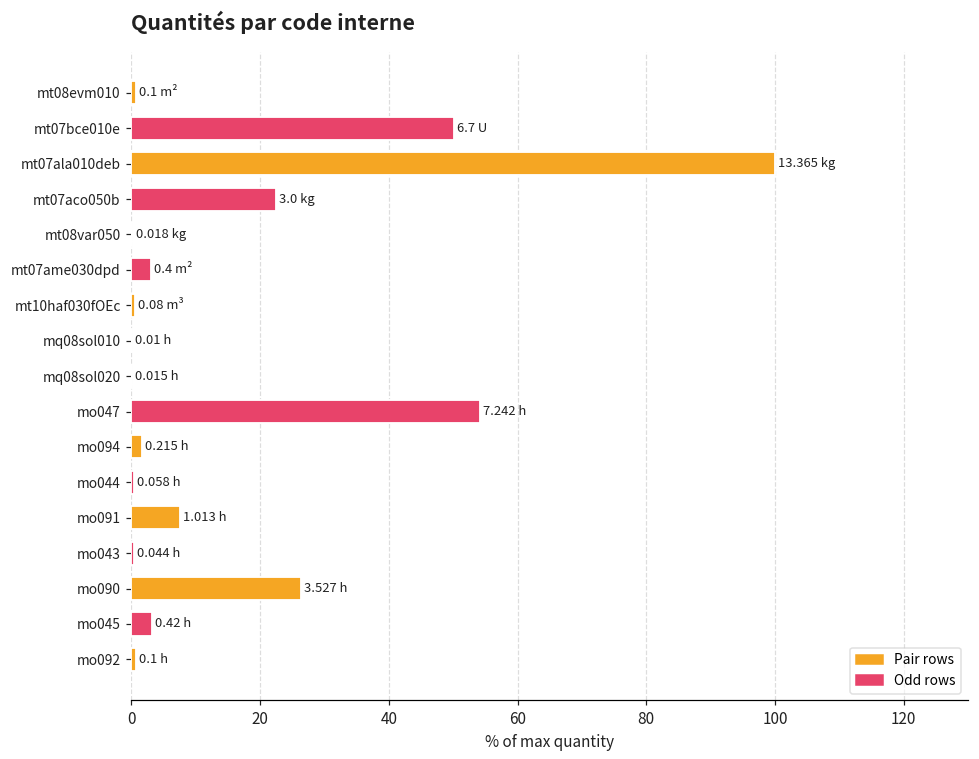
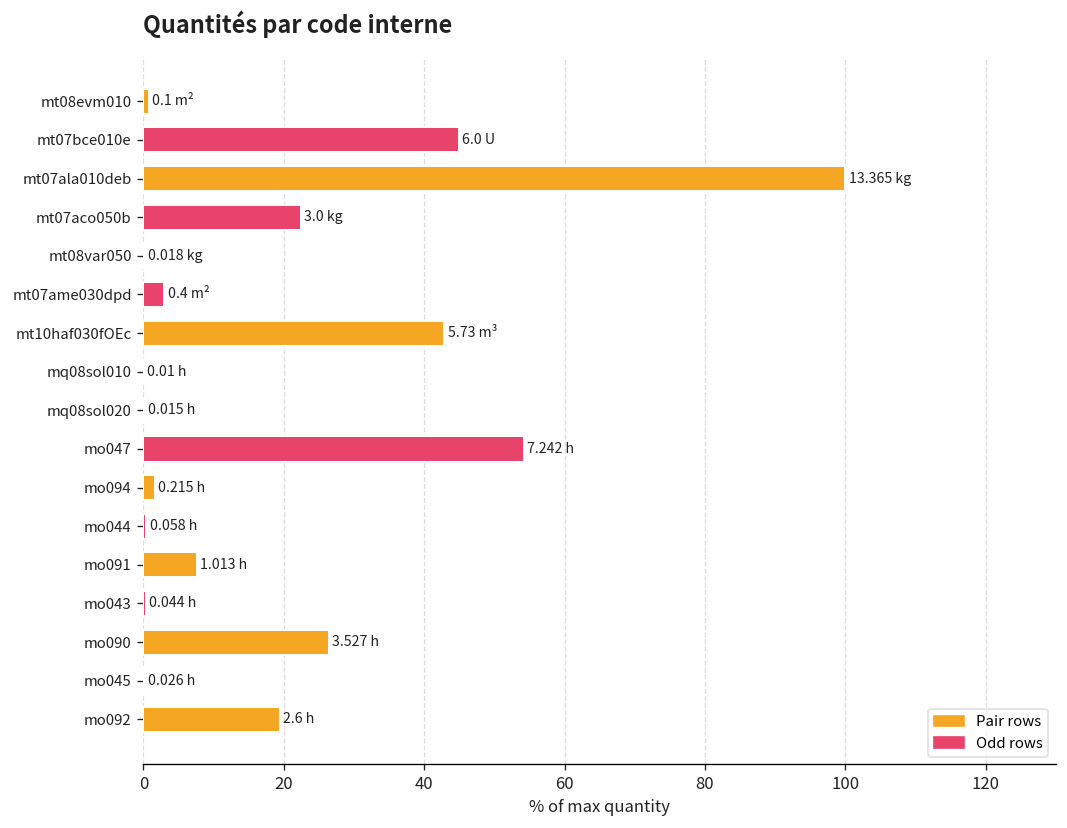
mt07bce010e: 6.7 -> 6.0
mt10haf030fOEc: 0.08 -> 5.73
mo045: 0.42 -> 0.026
mo092: 0.1 -> 2.6
